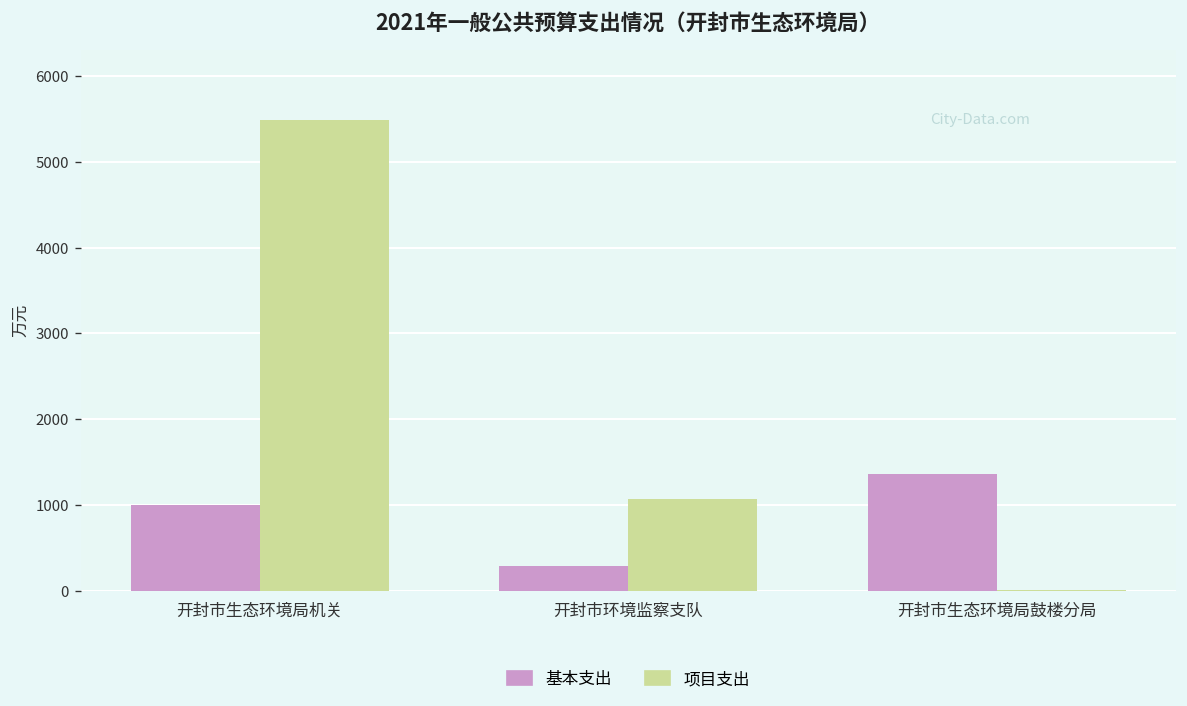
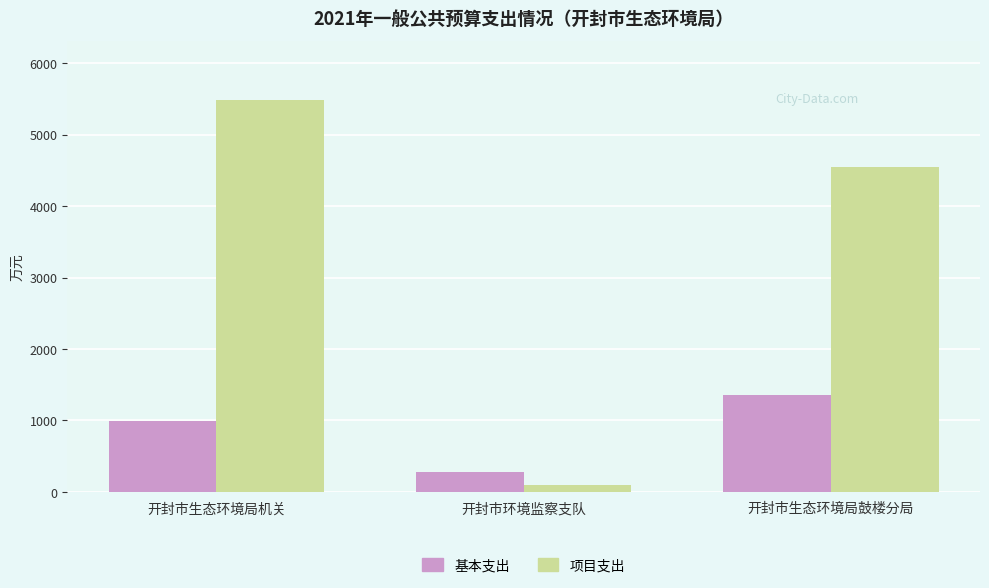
项目支出, 开封市环境监察支队: 1100 -> 100
项目支出, 开封市生态环境局鼓楼分局: 0 -> 4500
